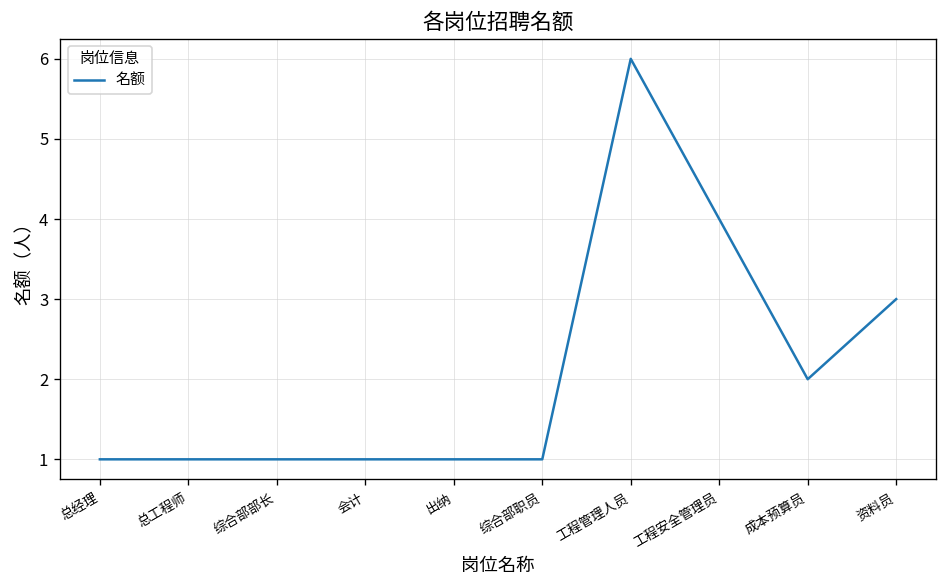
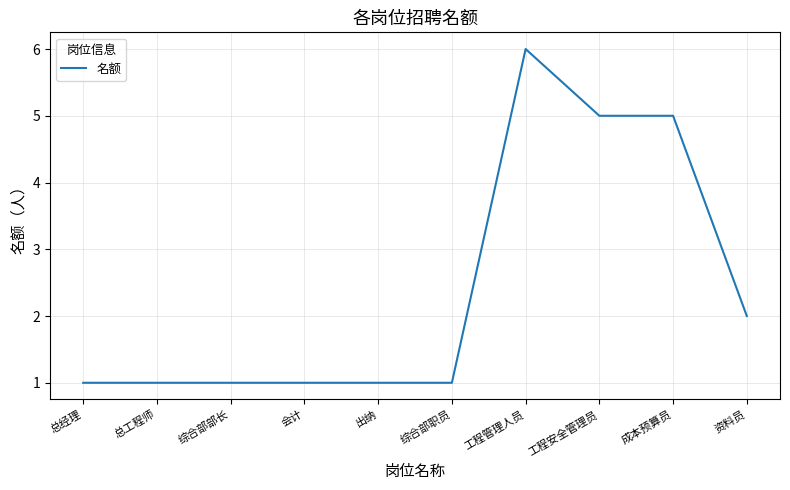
工程安全管理员: 4 -> 5
成本预算员: 2 -> 5
资料员: 3 -> 2
